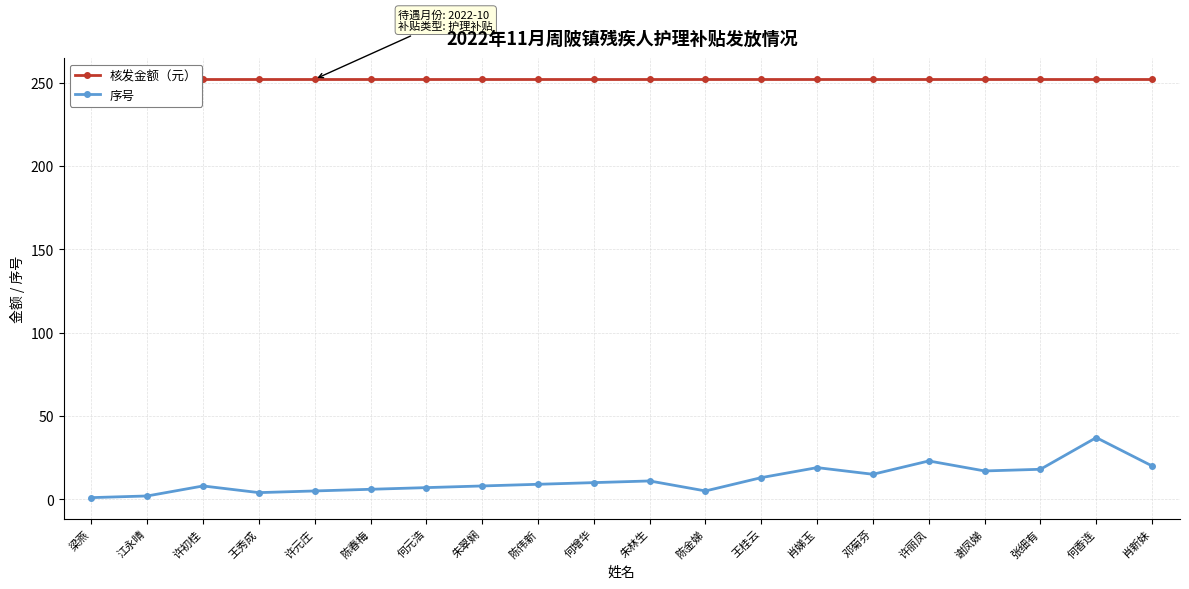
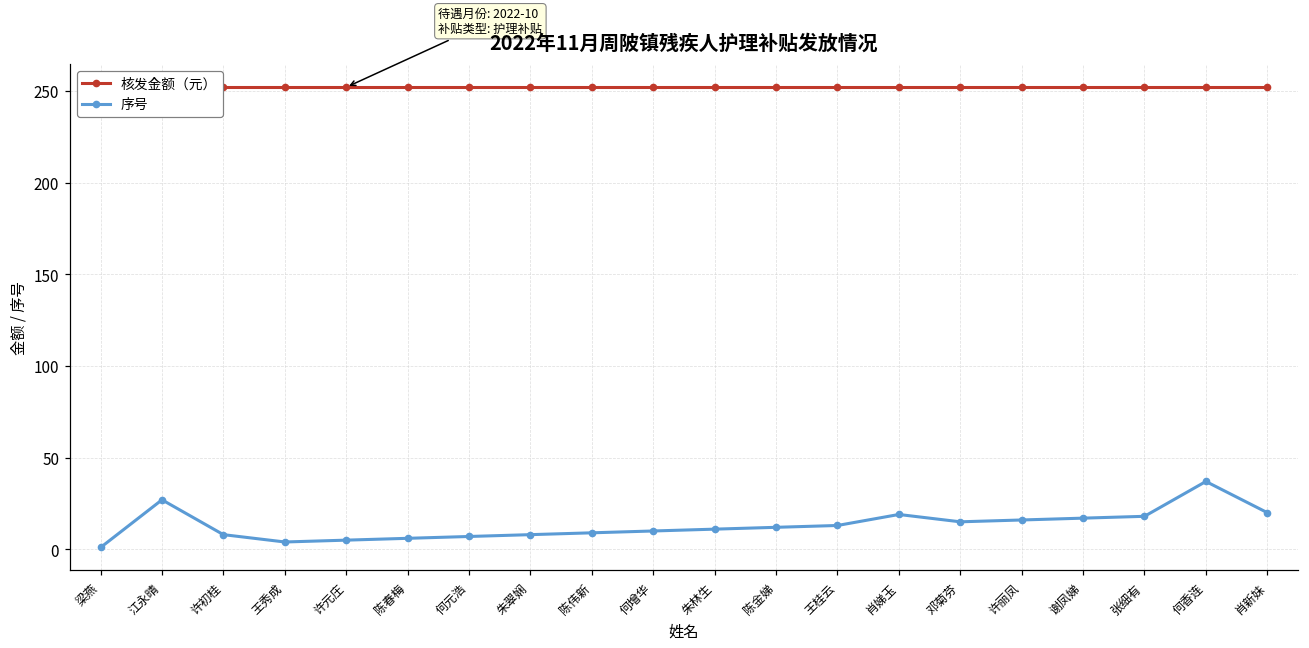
序号, 江永晴: 2 -> 27
序号, 陈金娣: 5 -> 12
序号, 许丽凤: 23 -> 16
